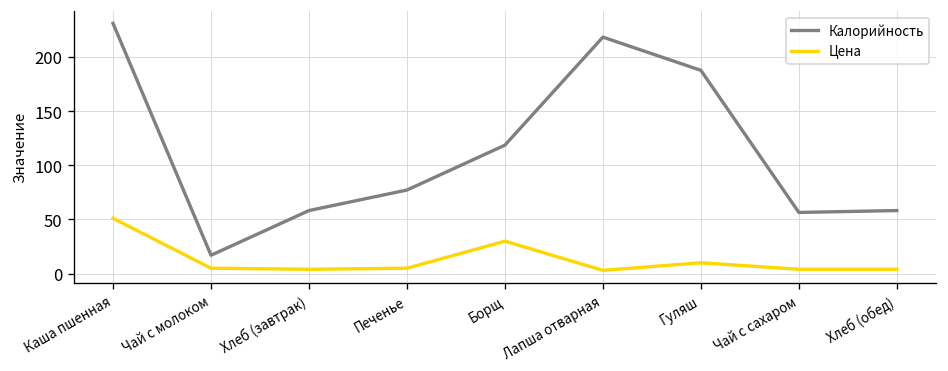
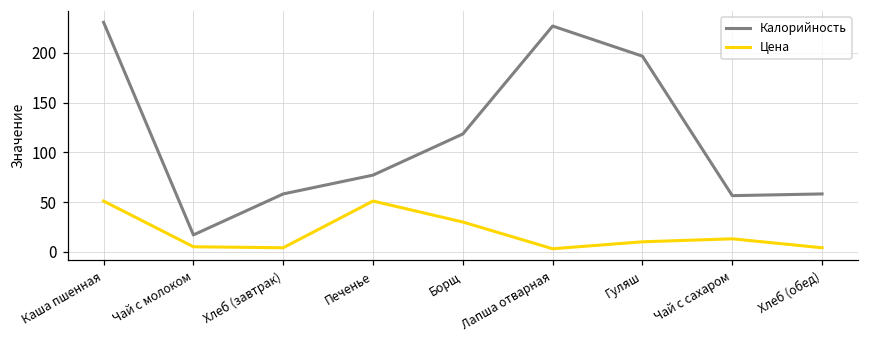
Цена, Печенье: 10 -> 50
Калорийность, Лапша отварная: 220 -> 230
Калорийность, Гуляш: 190 -> 200
Цена, Чай с сахаром: 0 -> 10
